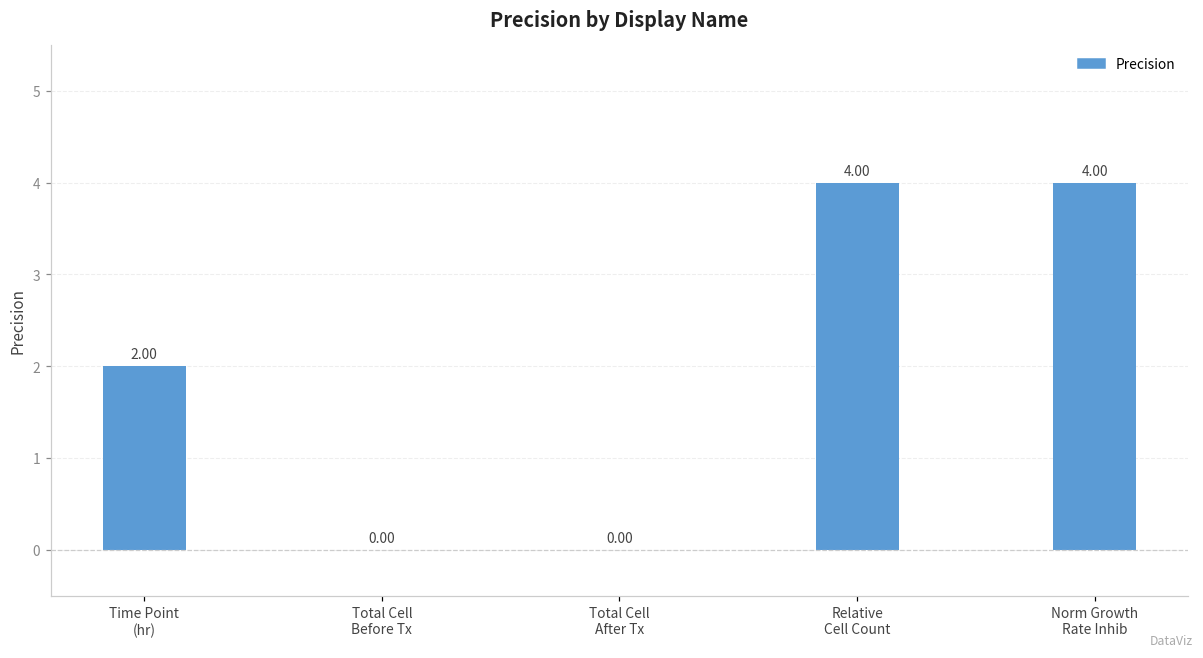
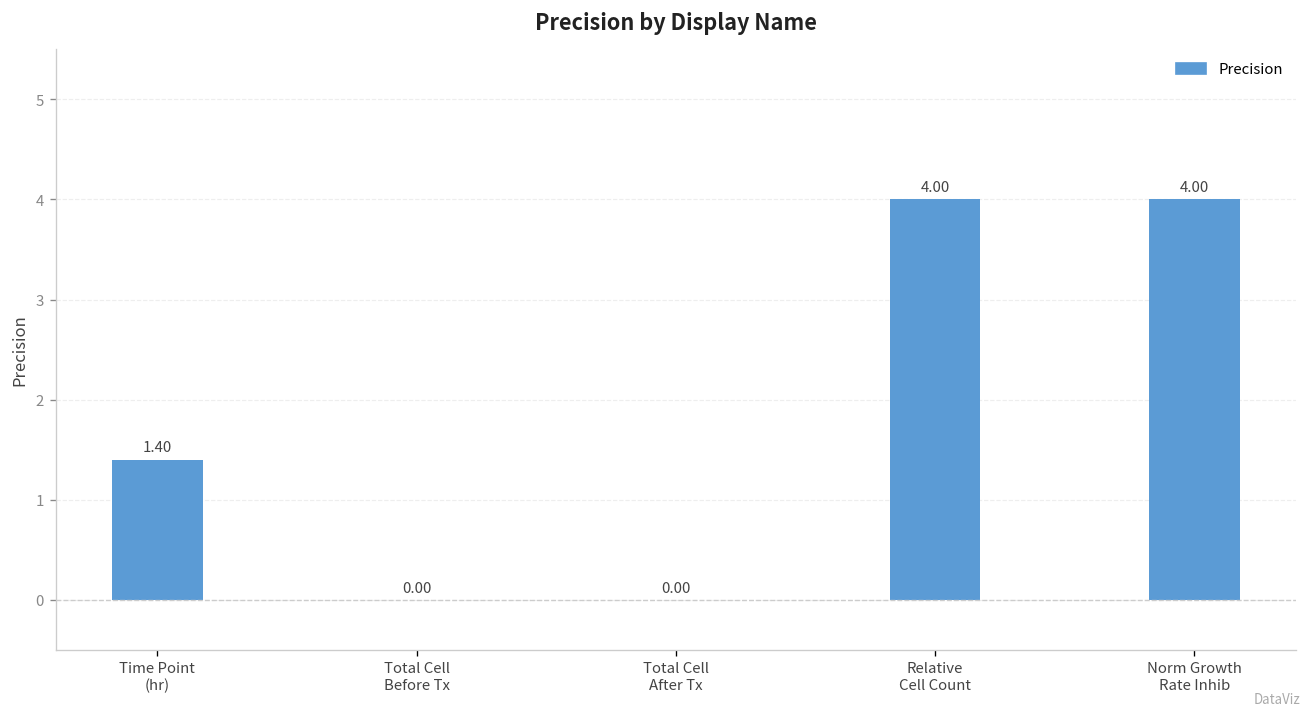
Time Point (hr): 2.00 -> 1.40
